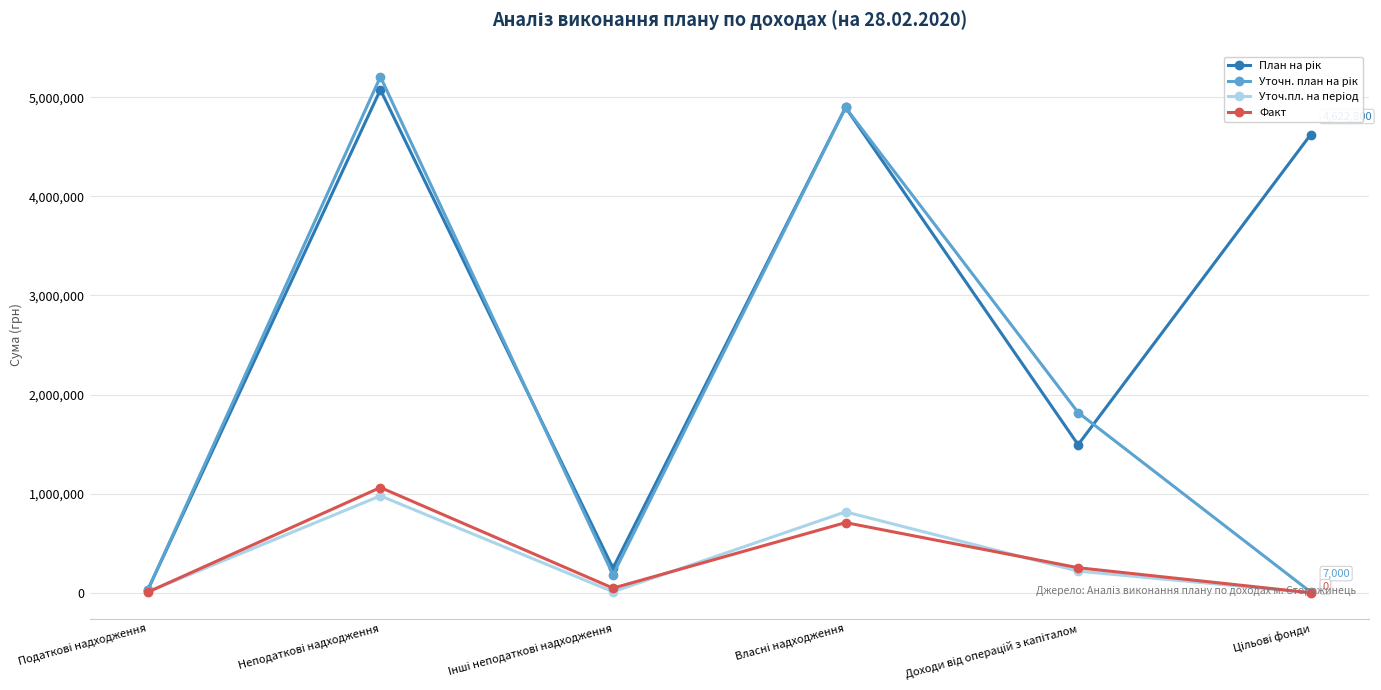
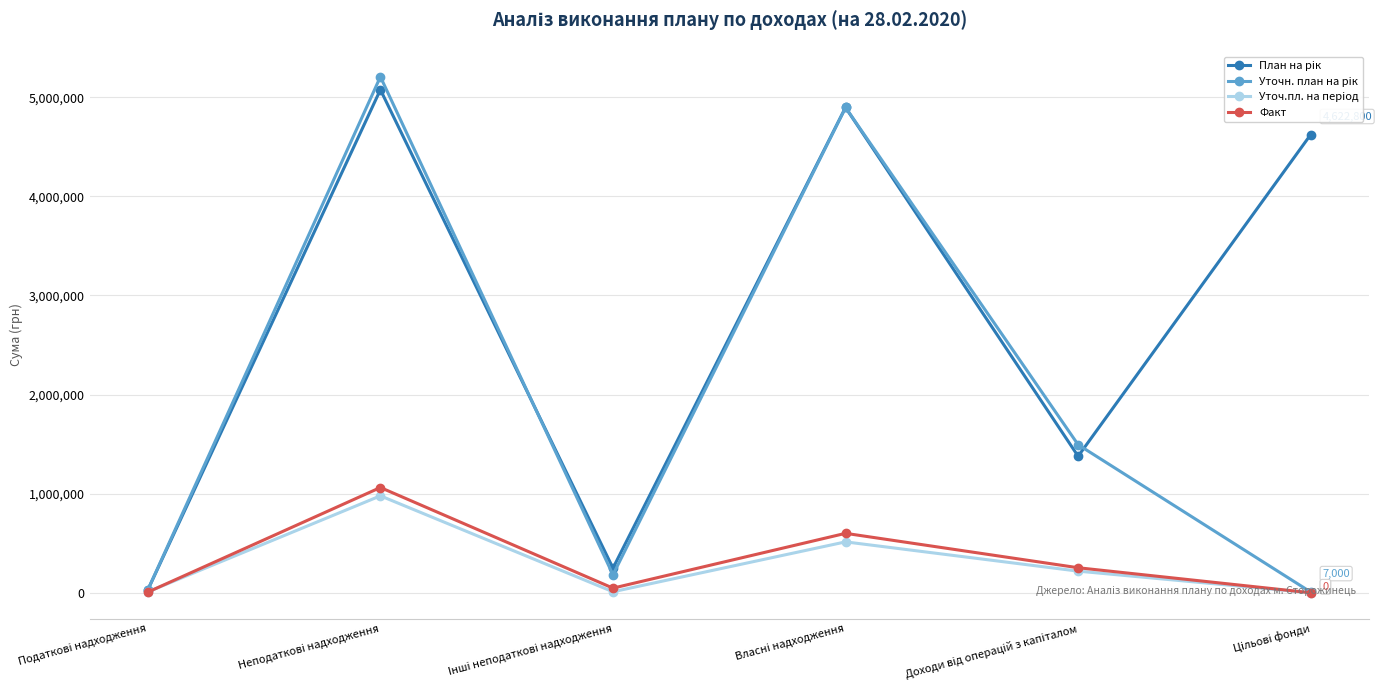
Уточ.пл. на період, Власні надходження: 800,000 -> 500,000
Факт, Власні надходження: 700,000 -> 600,000
План на рік, Доходи від операцій з капіталом: 1,500,000 -> 1,400,000
Уточн. план на рік, Доходи від операцій з капіталом: 1,800,000 -> 1,500,000
